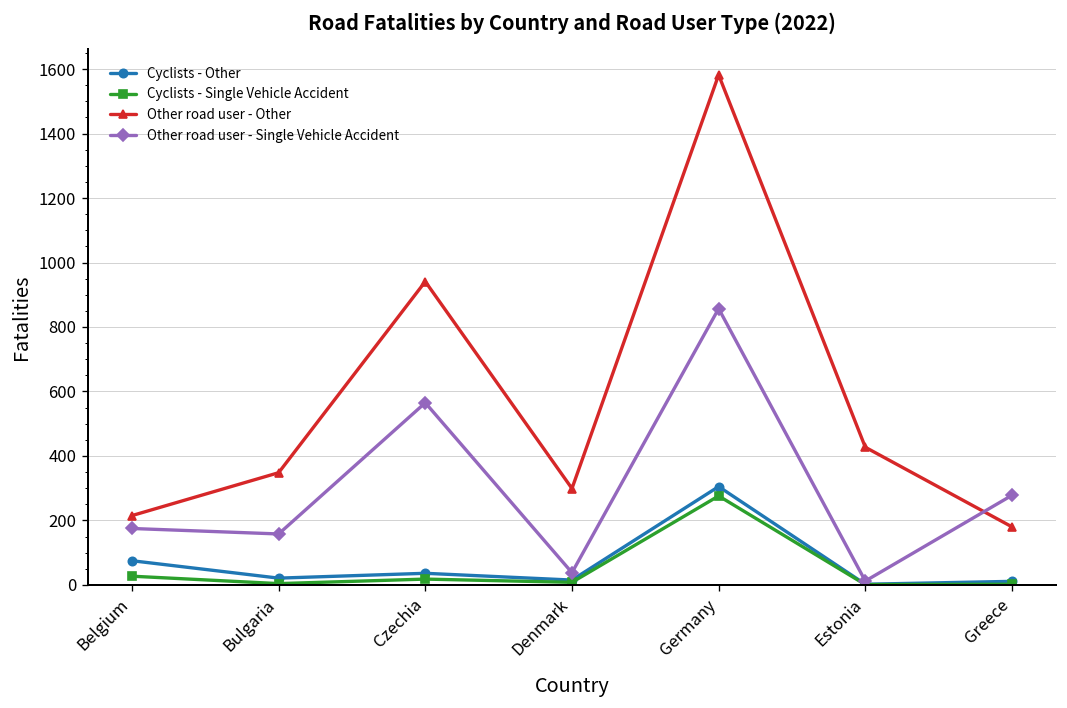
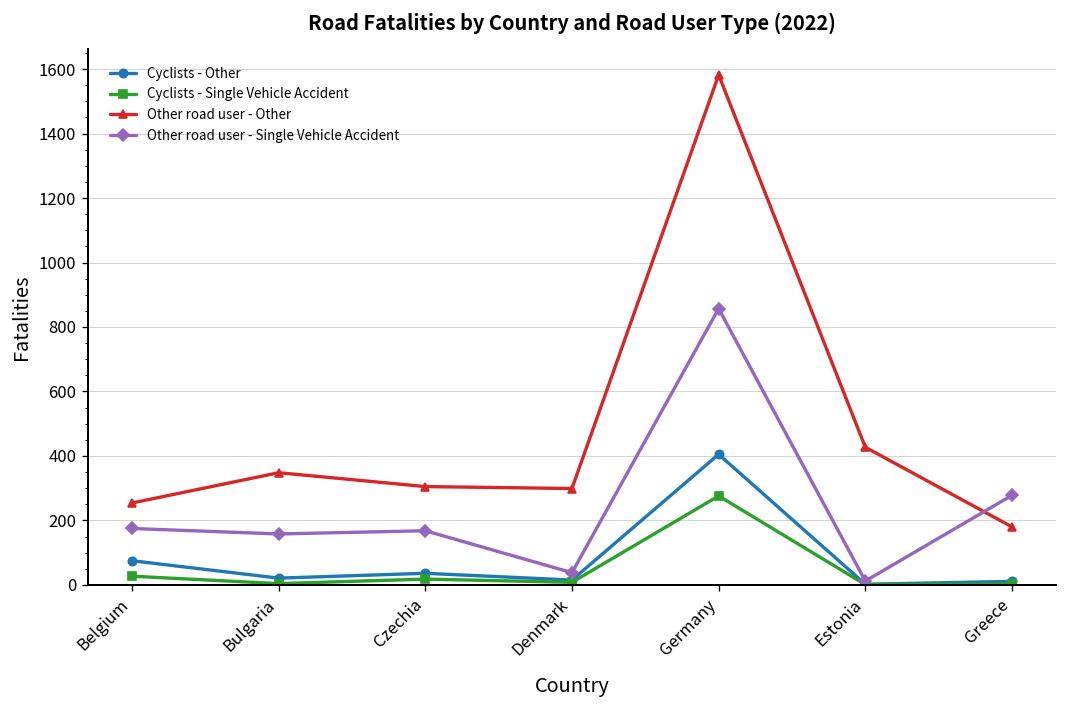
Other road user - Other, Belgium: 220 -> 250
Other road user - Other, Czechia: 940 -> 310
Other road user - Single Vehicle Accident, Czechia: 570 -> 170
Cyclists - Other, Germany: 310 -> 410
